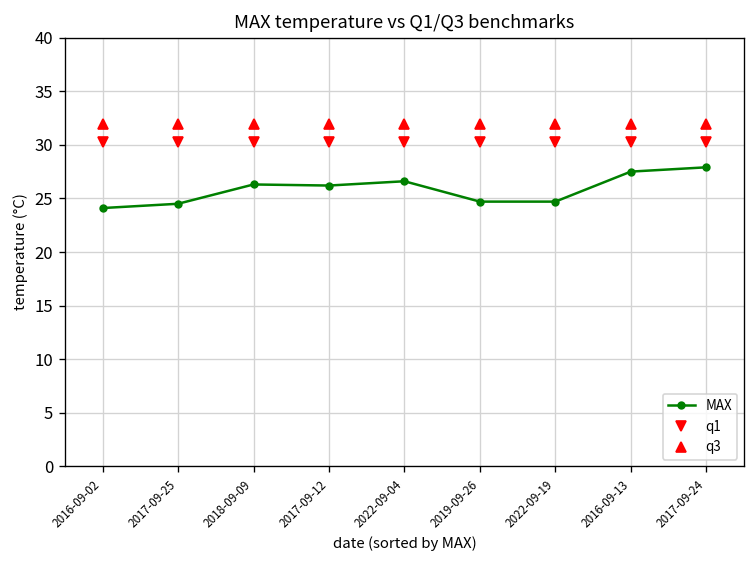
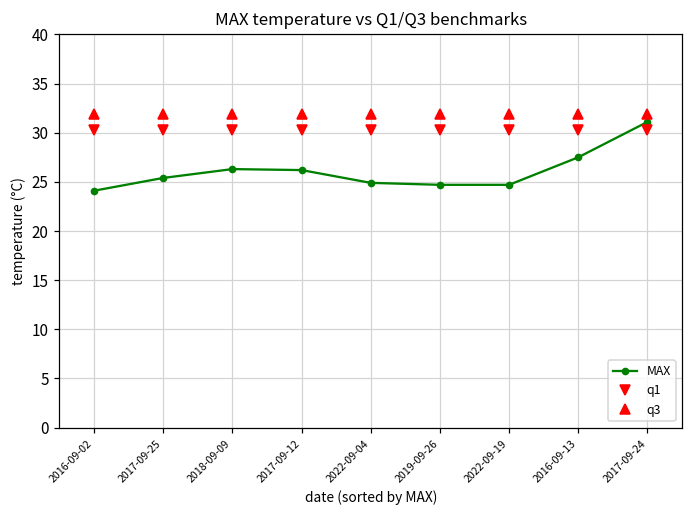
MAX, 2017-09-25: 24.5 -> 25.4
MAX, 2022-09-04: 27 -> 25
MAX, 2017-09-24: 28 -> 31
